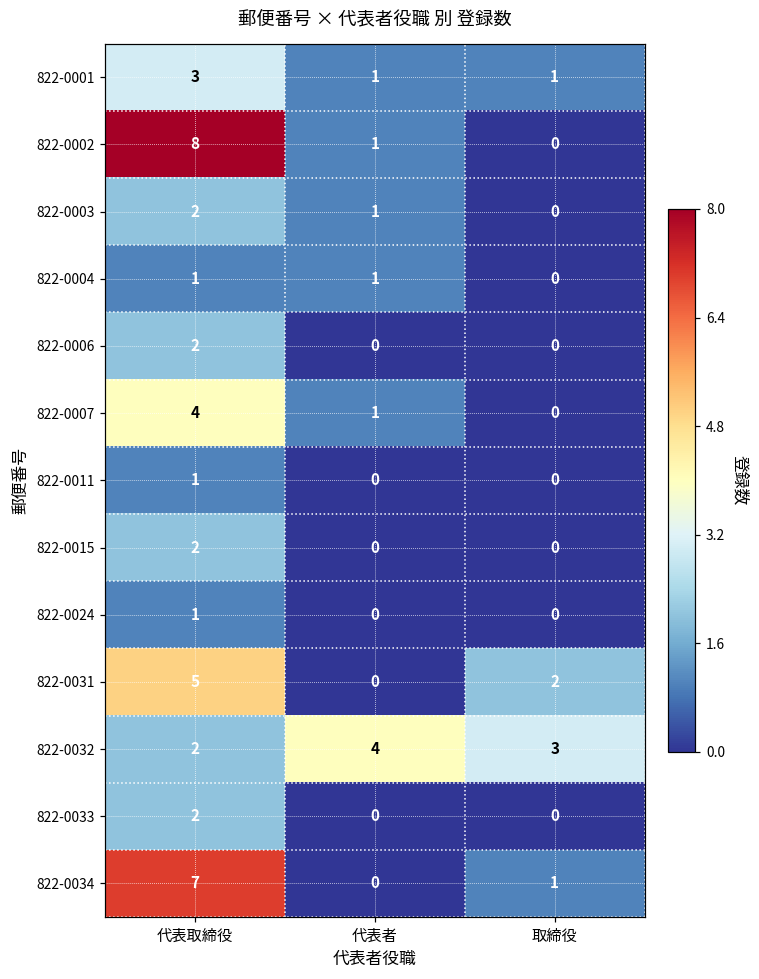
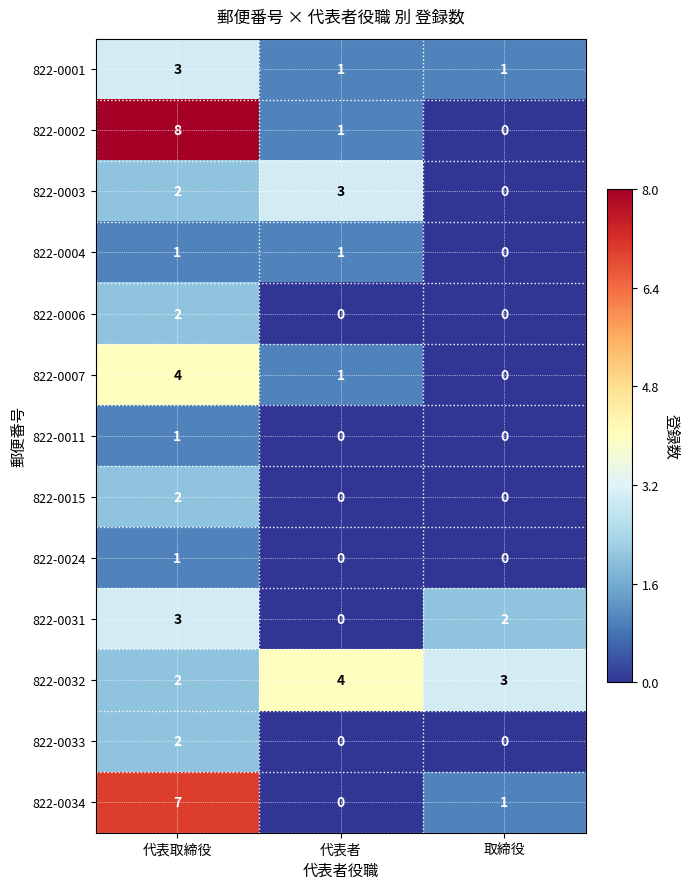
822-0003, 代表者: 1 -> 3
822-0031, 代表取締役: 5 -> 3
